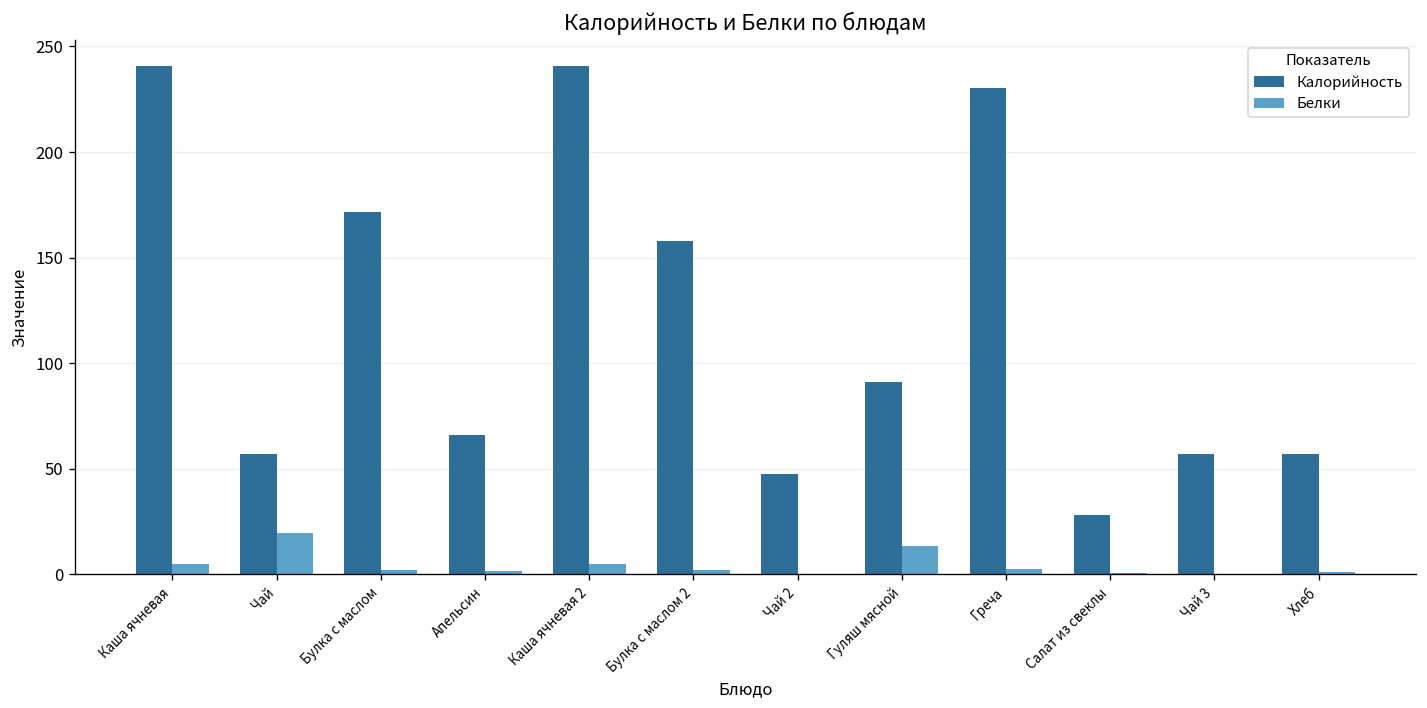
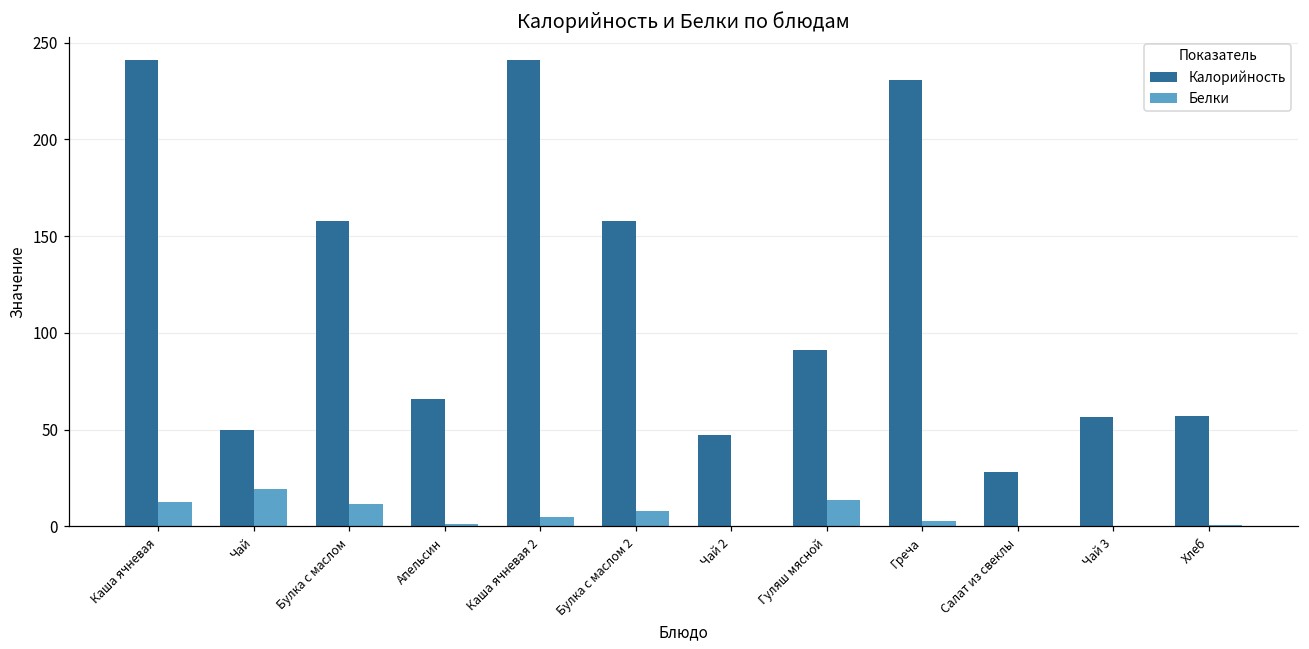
Белки, Каша ячневая: 5 -> 13
Калорийность, Чай: 57 -> 50
Калорийность, Булка с маслом: 172 -> 158
Белки, Булка с маслом: 2 -> 12
Белки, Булка с маслом 2: 2 -> 8
